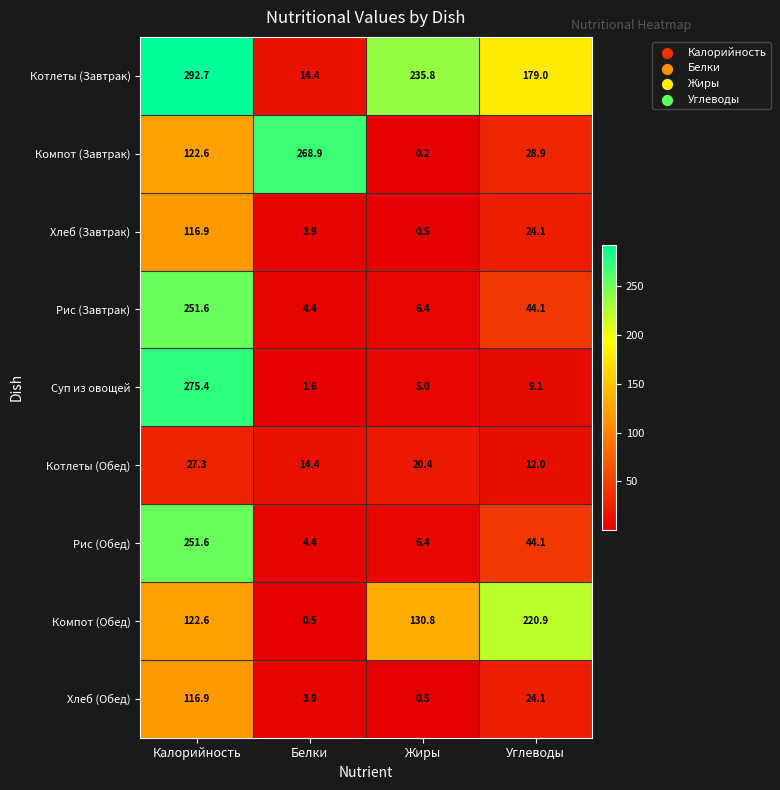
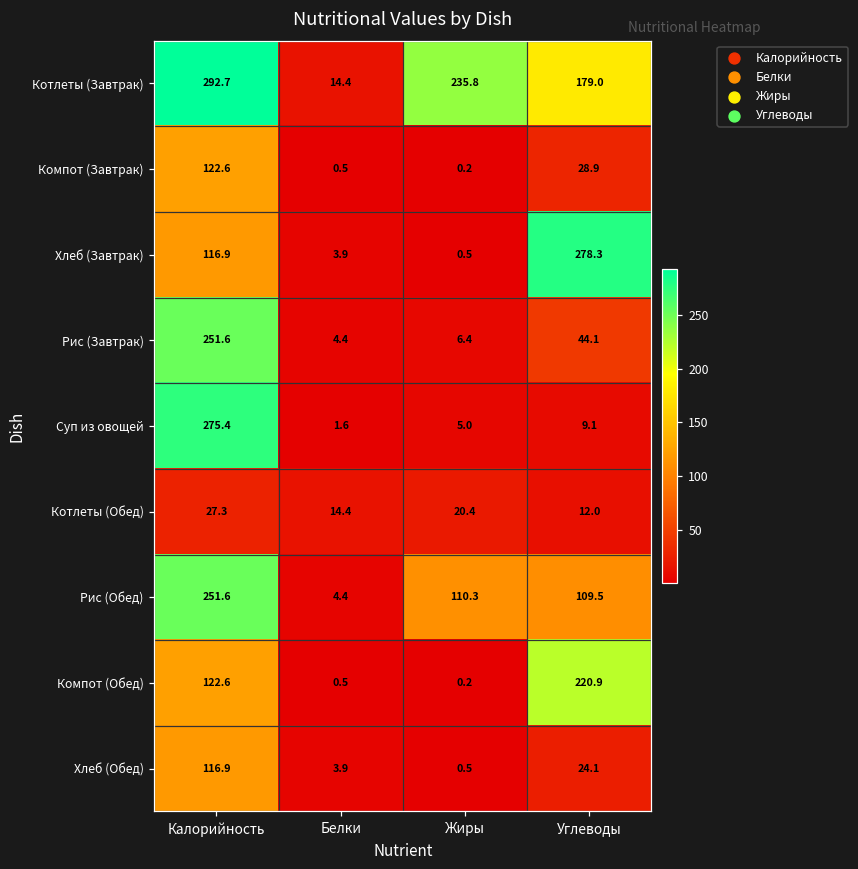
Компот (Завтрак), Белки: 268.9 -> 0.5
Хлеб (Завтрак), Углеводы: 24.1 -> 278.3
Рис (Обед), Жиры: 6.4 -> 110.3
Рис (Обед), Углеводы: 44.1 -> 109.5
Компот (Обед), Жиры: 130.8 -> 0.2
